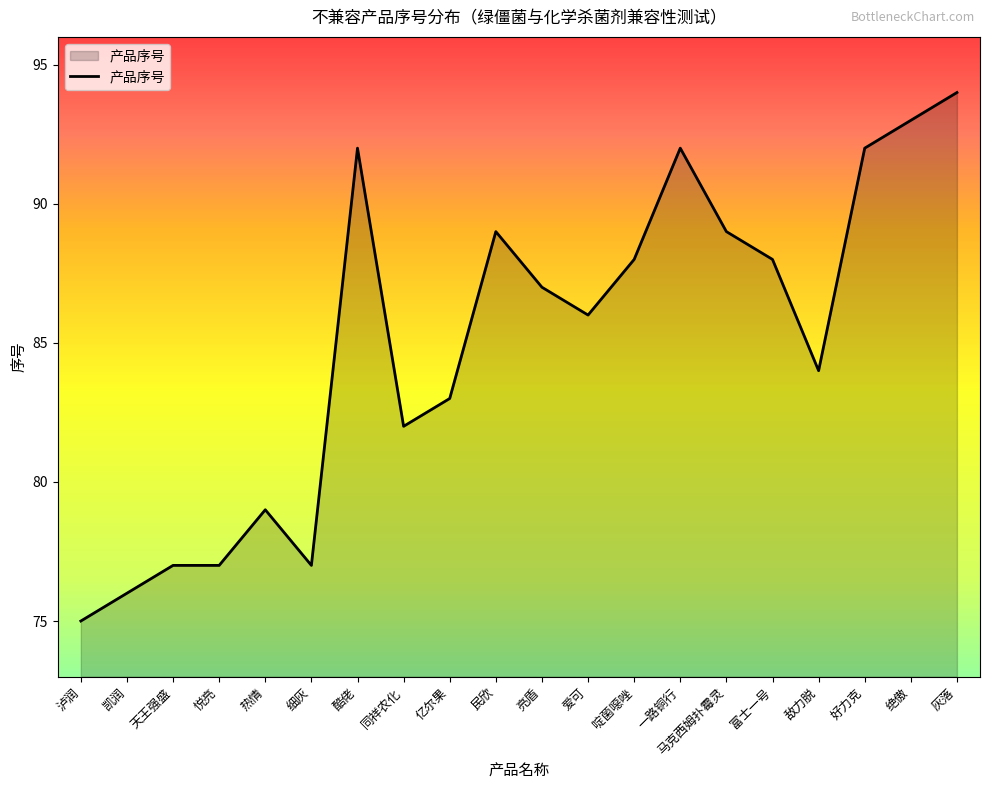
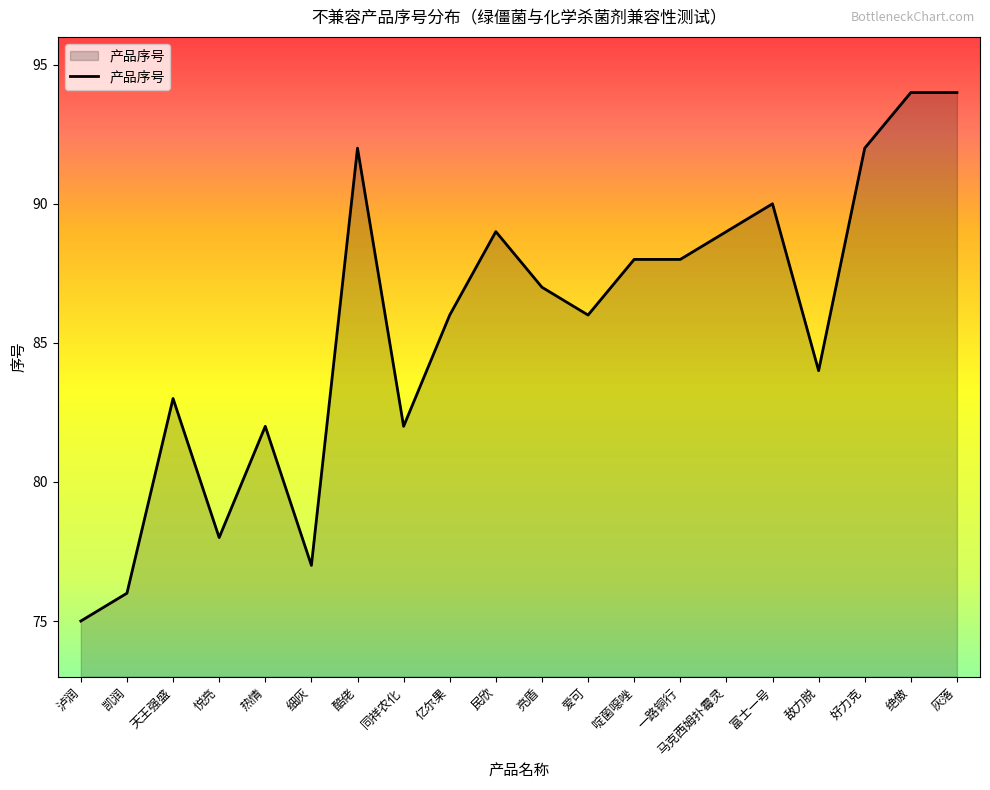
天王强盛: 77 -> 83
悦亮: 77 -> 78
热情: 79 -> 82
亿尔果: 83 -> 86
一路铜行: 92 -> 88
富士一号: 88 -> 90
绝傲: 93 -> 94
